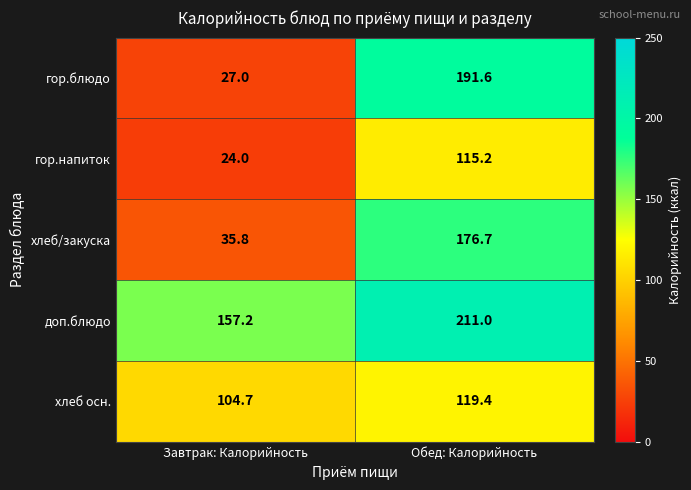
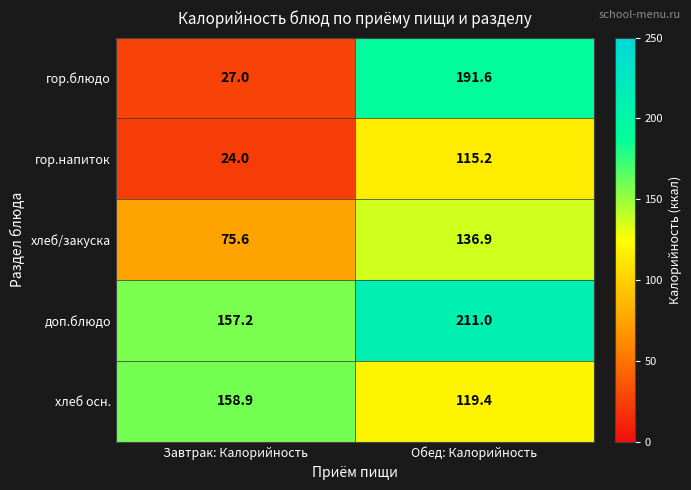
хлеб/закуска, Завтрак: Калорийность: 35.8 -> 75.6
хлеб/закуска, Обед: Калорийность: 176.7 -> 136.9
хлеб осн., Завтрак: Калорийность: 104.7 -> 158.9
